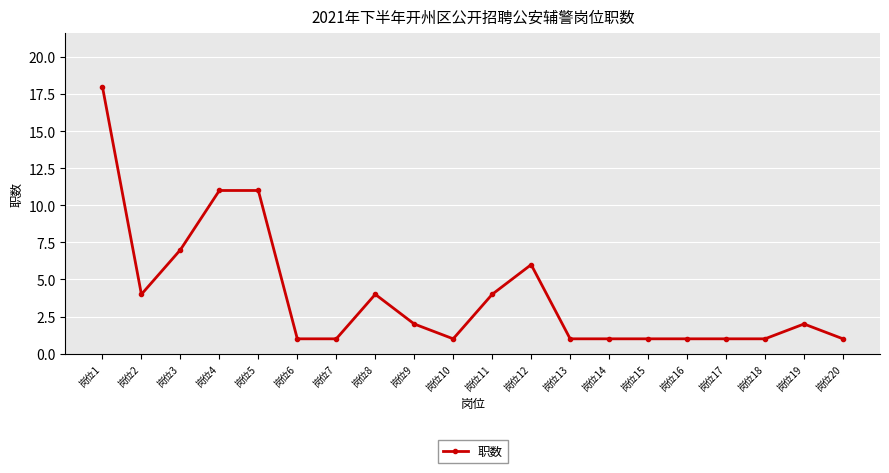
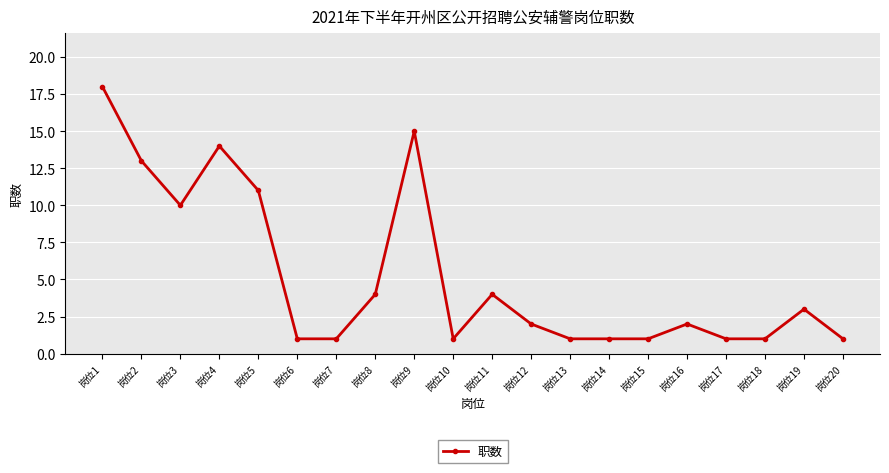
岗位2: 4 -> 13
岗位3: 7 -> 10
岗位4: 11 -> 14
岗位9: 2 -> 15
岗位12: 6 -> 2
岗位16: 1 -> 2
岗位19: 2 -> 3
